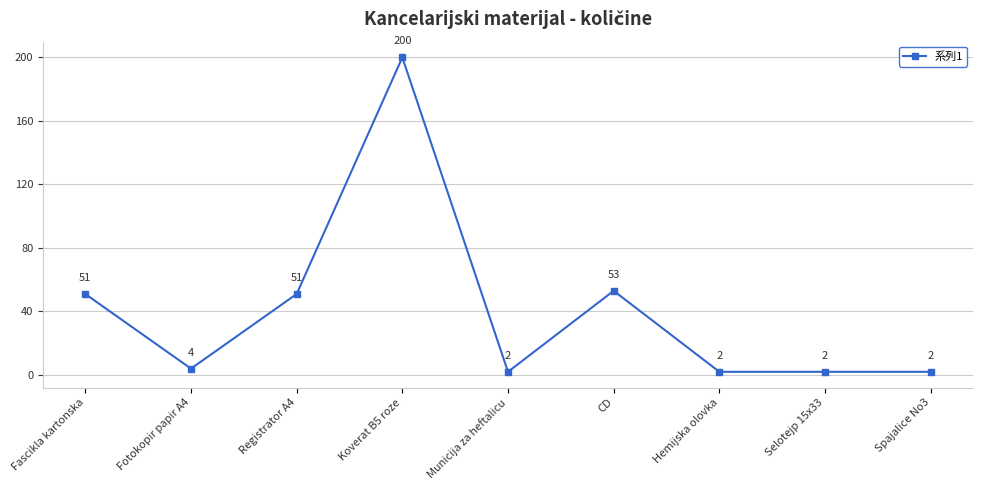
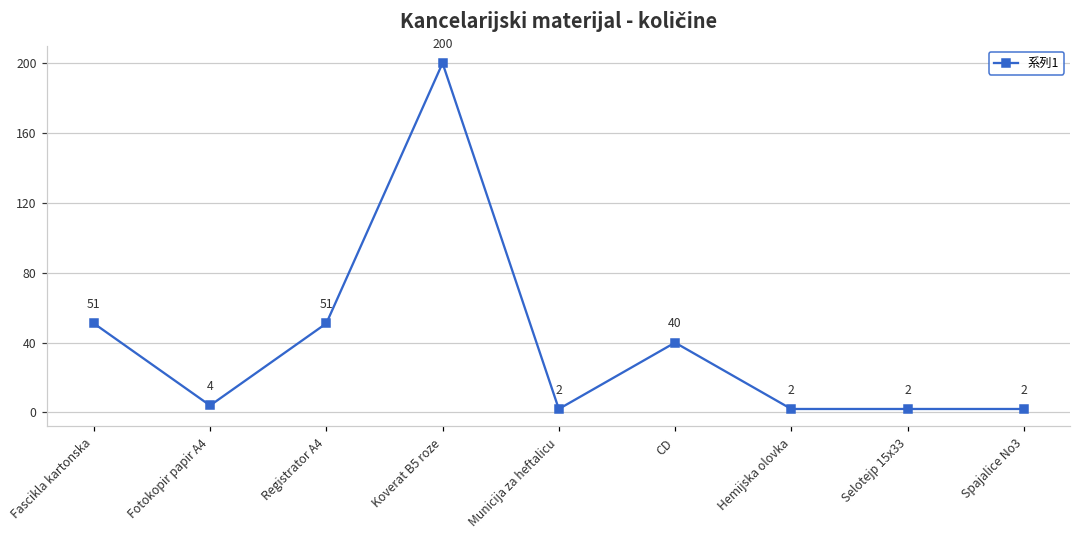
CD: 53 -> 40
